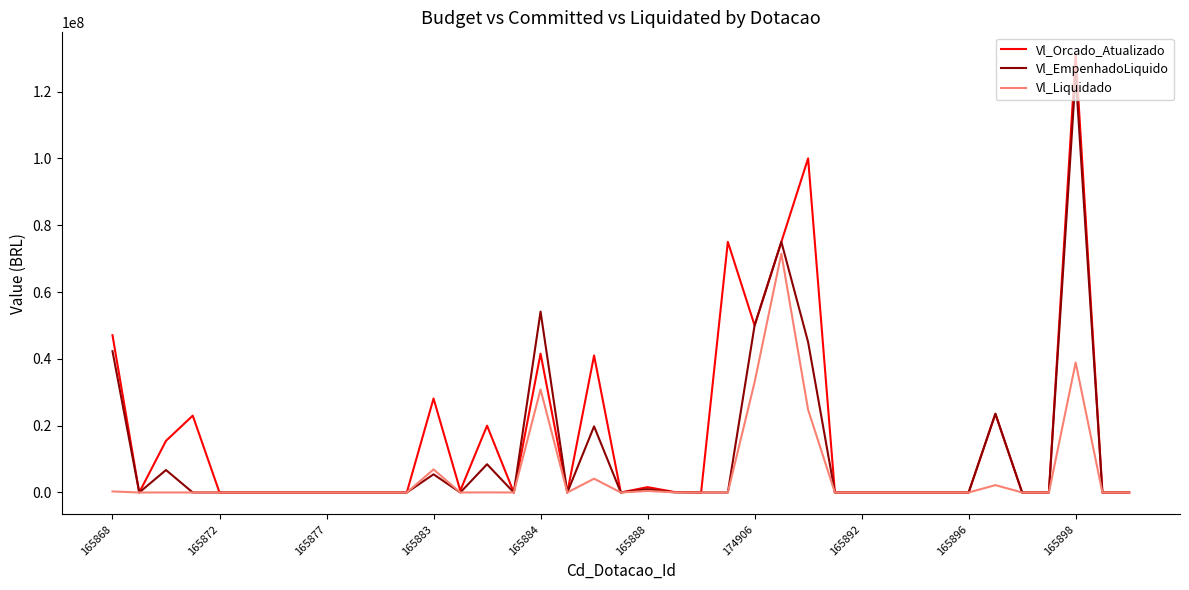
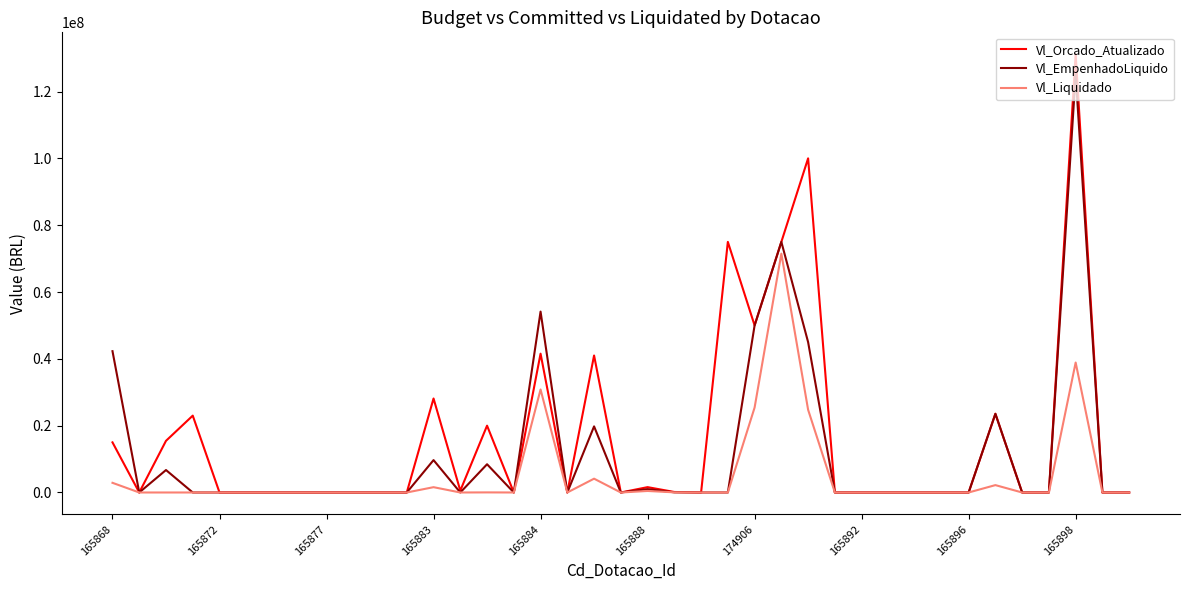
Vl_Orcado_Atualizado, 165868: 47000000 -> 15000000
Vl_Liquidado, 165868: 0 -> 3000000
Vl_EmpenhadoLiquido, 165883: 5000000 -> 10000000
Vl_Liquidado, 165883: 7000000 -> 2000000
Vl_Liquidado, 174906: 33000000 -> 25000000
